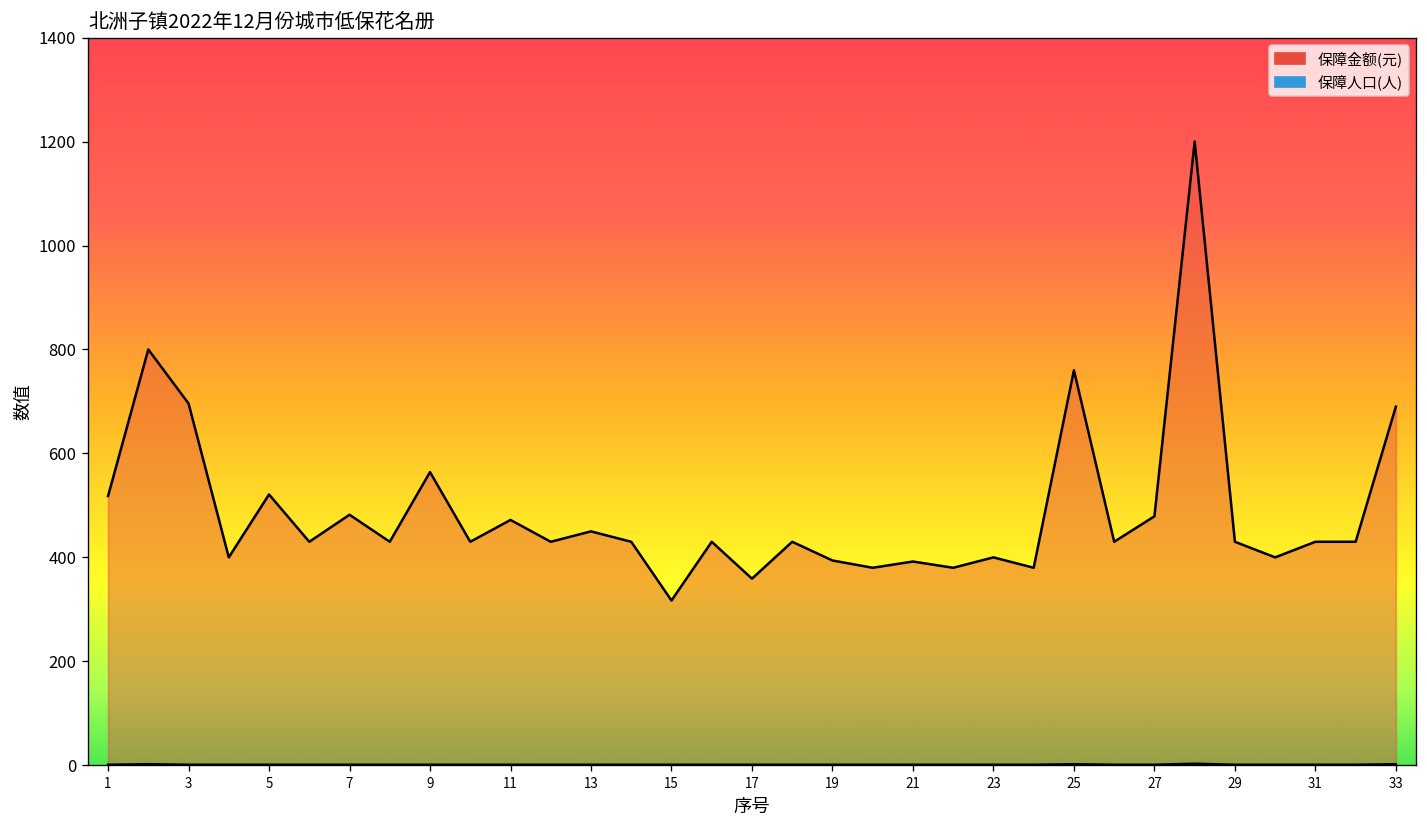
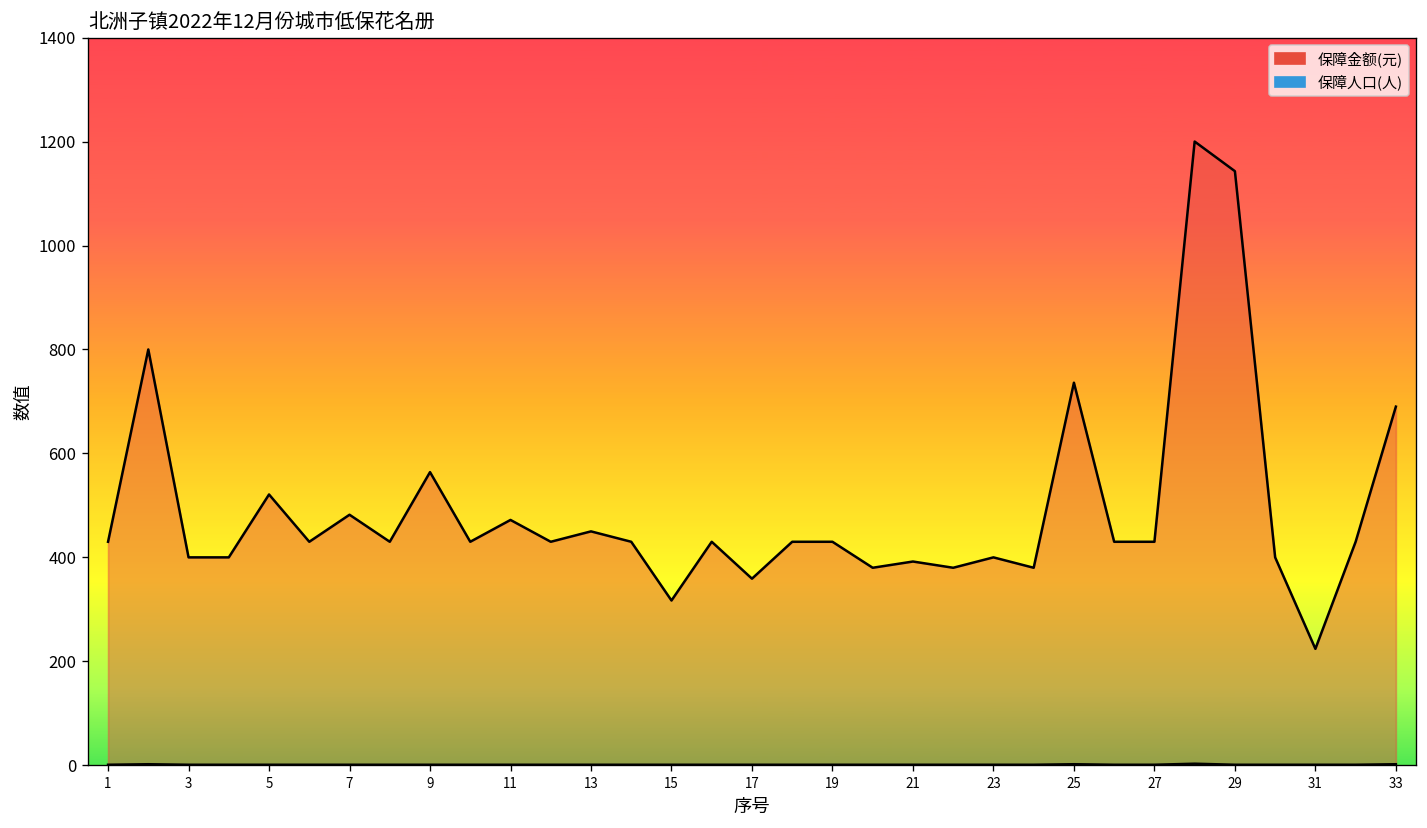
保障金额(元), 1: 520 -> 430
保障金额(元), 3: 700 -> 400
保障金额(元), 19: 390 -> 430
保障金额(元), 25: 760 -> 740
保障金额(元), 27: 480 -> 430
保障金额(元), 29: 430 -> 1140
保障金额(元), 31: 430 -> 220
